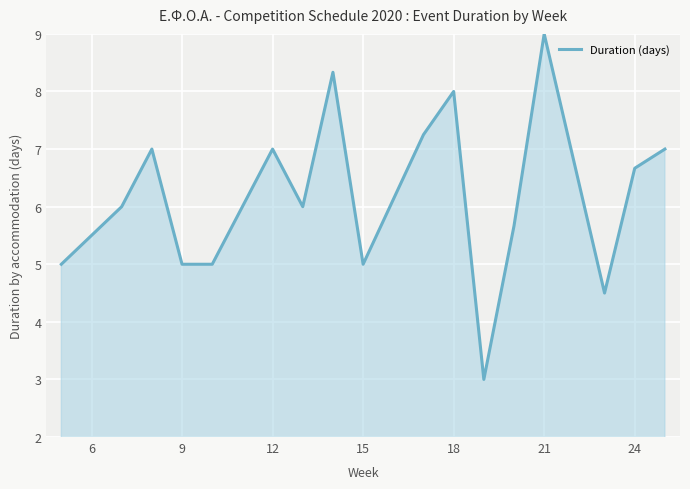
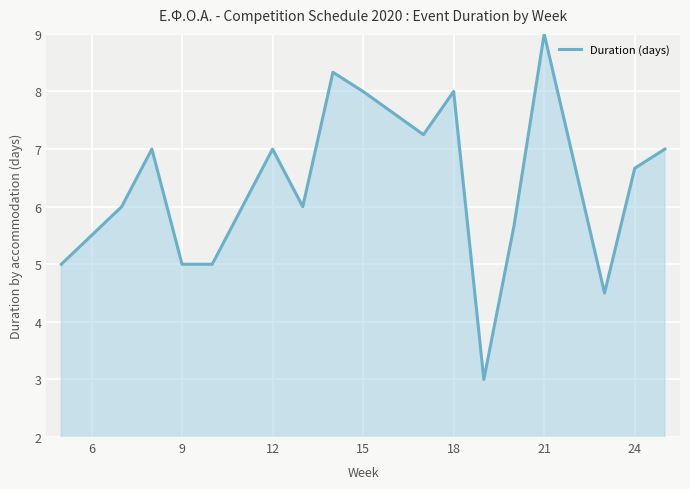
15: 5 -> 8
